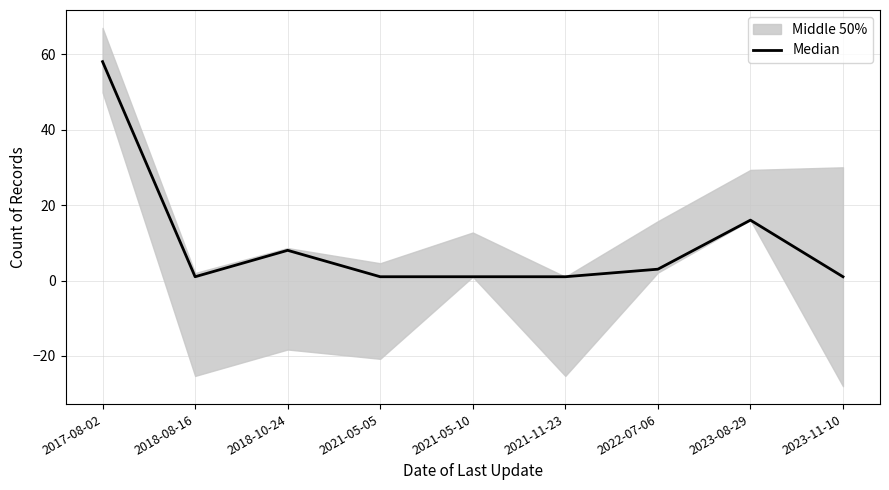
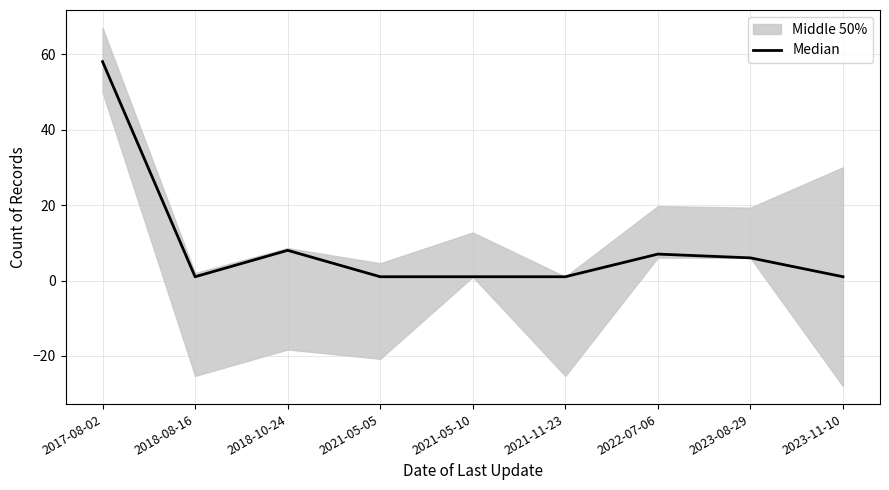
Median, 2022-07-06: 3 -> 7
Median, 2023-08-29: 16 -> 6
